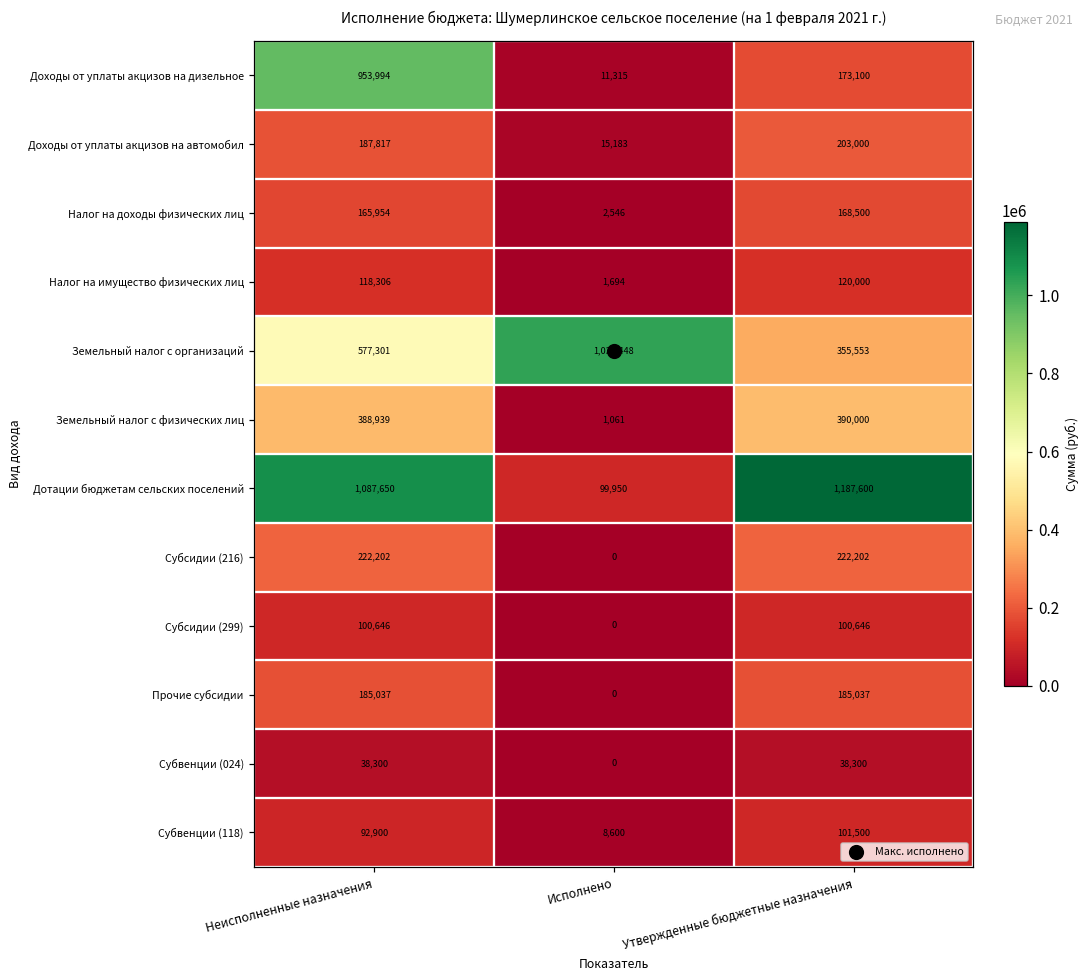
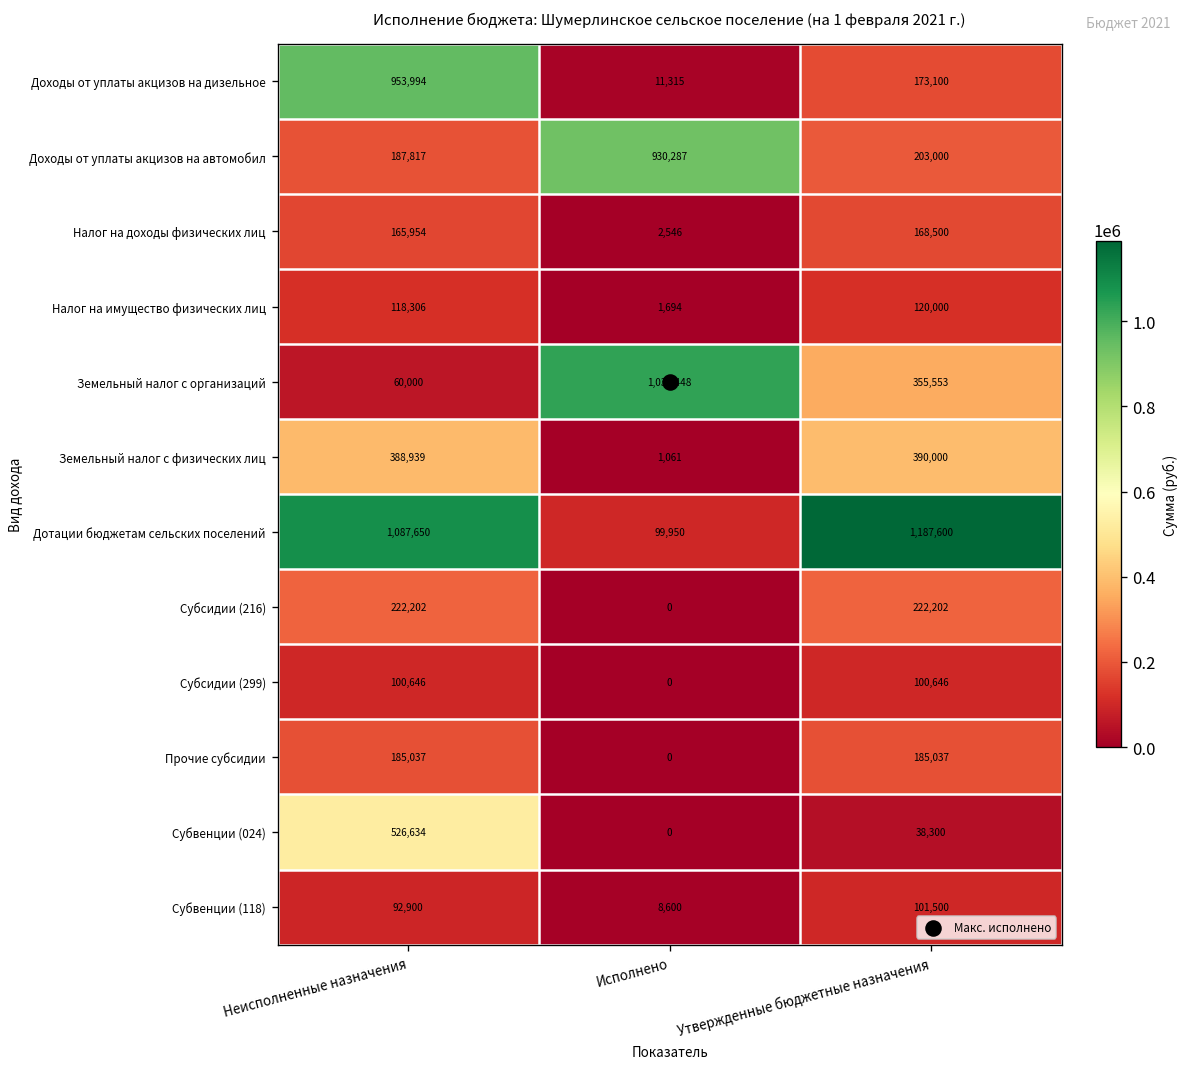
Доходы от уплаты акцизов на автомобил, Исполнено: 15,183 -> 930,287
Земельный налог с организаций, Неисполненные назначения: 577,301 -> 60,000
Субвенции (024), Неисполненные назначения: 38,300 -> 526,634
